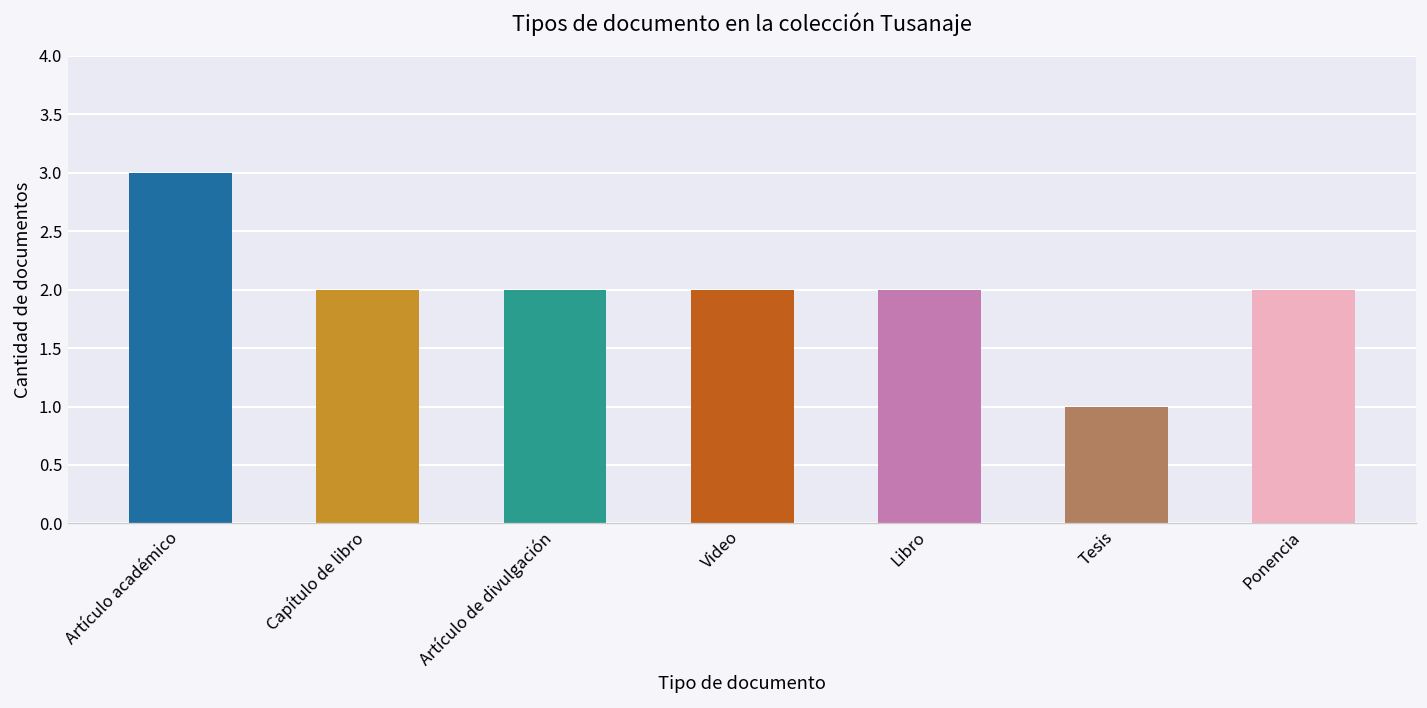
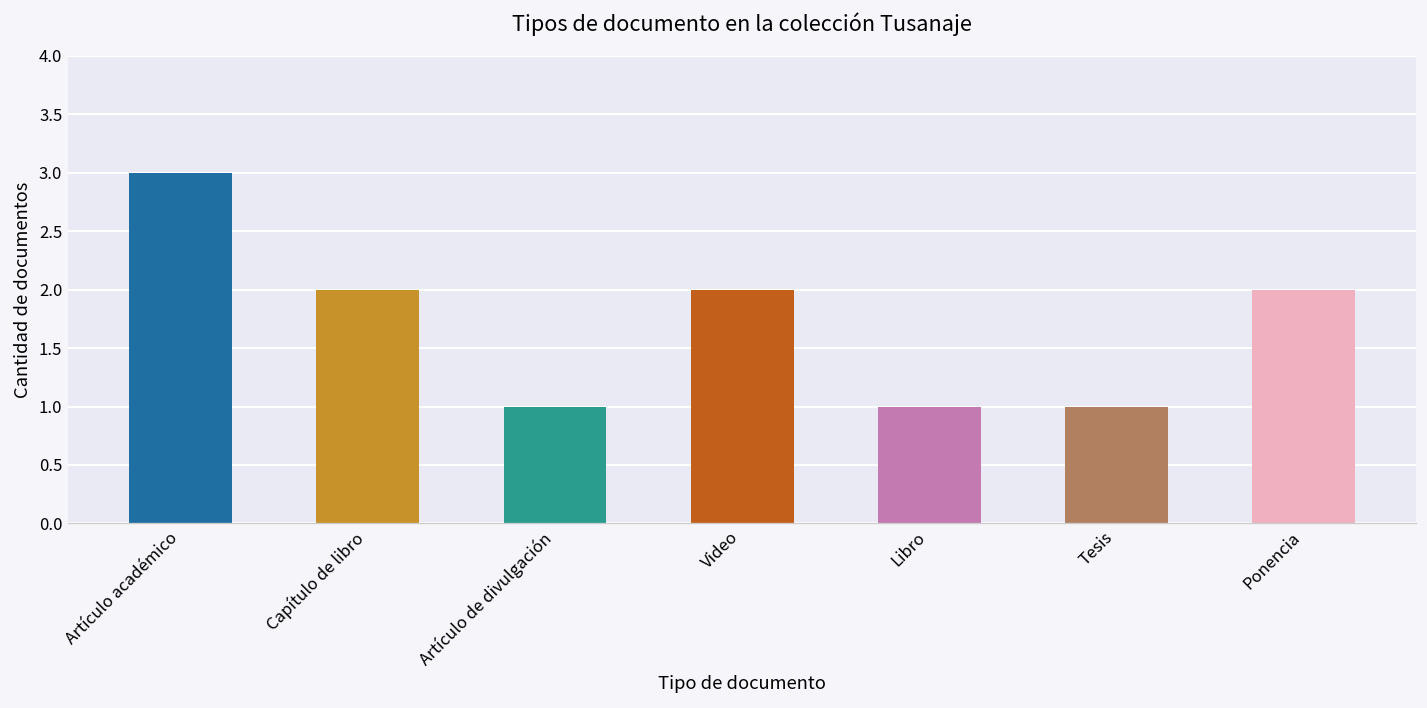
Artículo de divulgación: 2 -> 1
Libro: 2 -> 1
